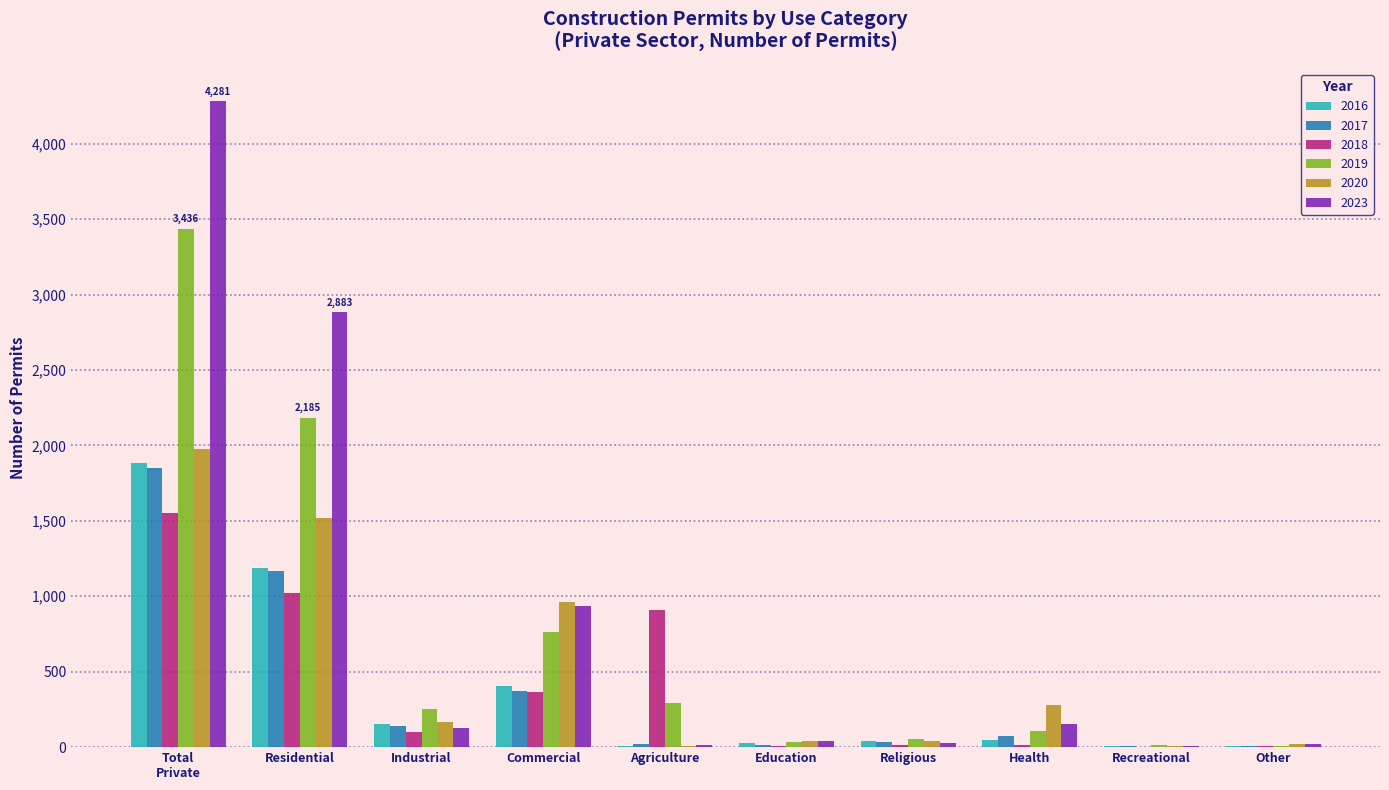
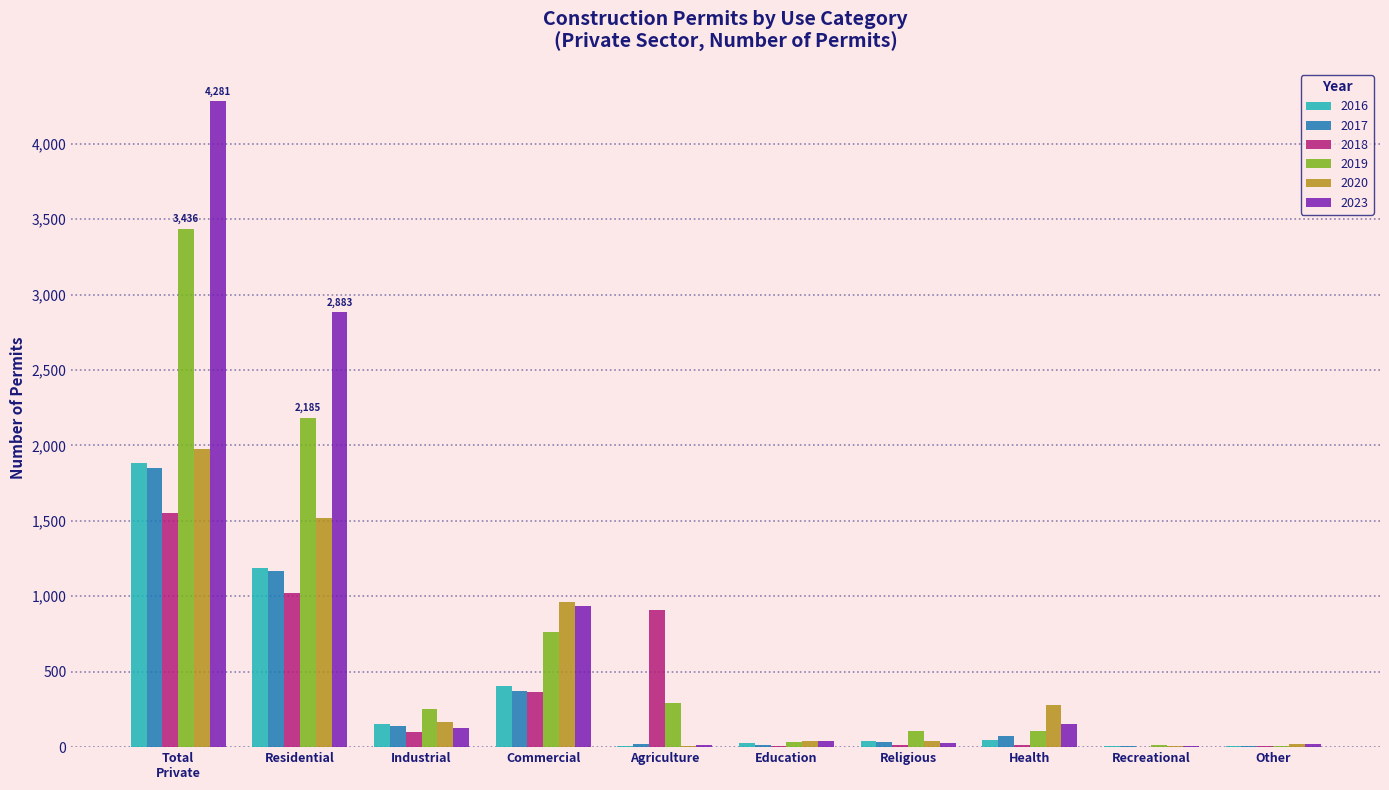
2019, Religious: 60 -> 110
